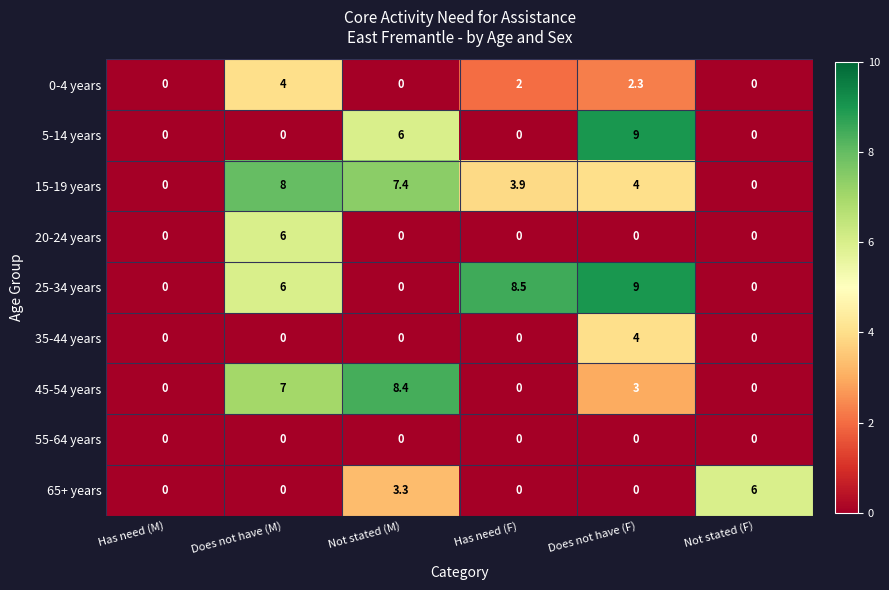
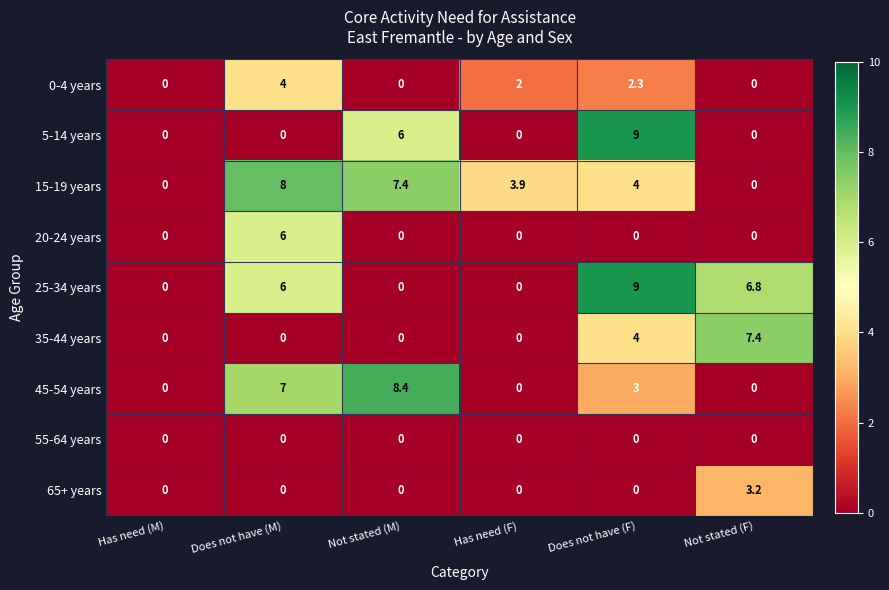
25-34 years, Has need (F): 8.5 -> 0
25-34 years, Not stated (F): 0 -> 6.8
35-44 years, Not stated (F): 0 -> 7.4
65+ years, Not stated (M): 3.3 -> 0
65+ years, Not stated (F): 6 -> 3.2
